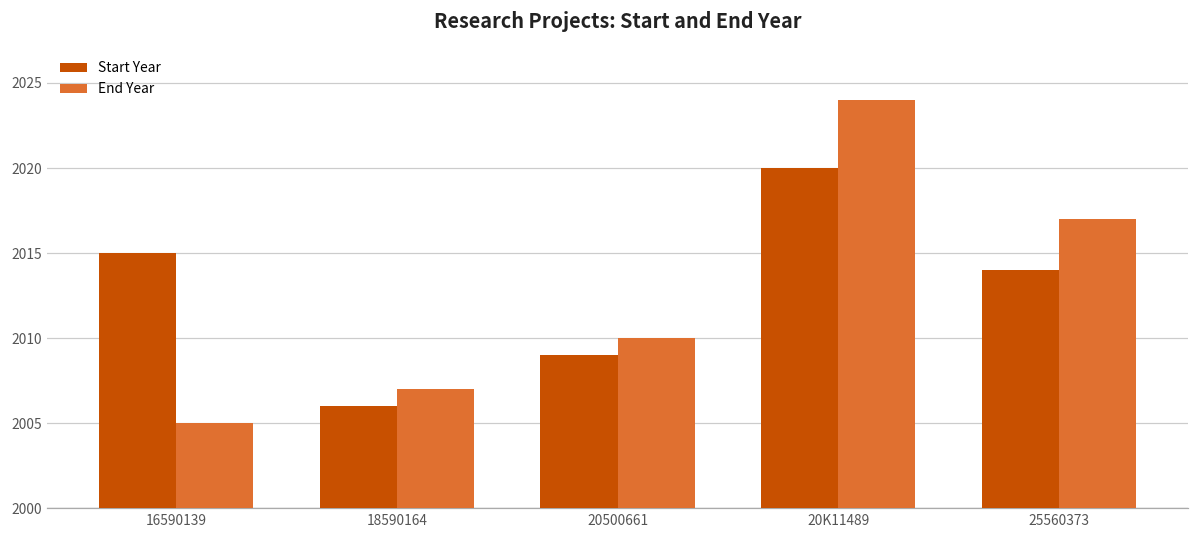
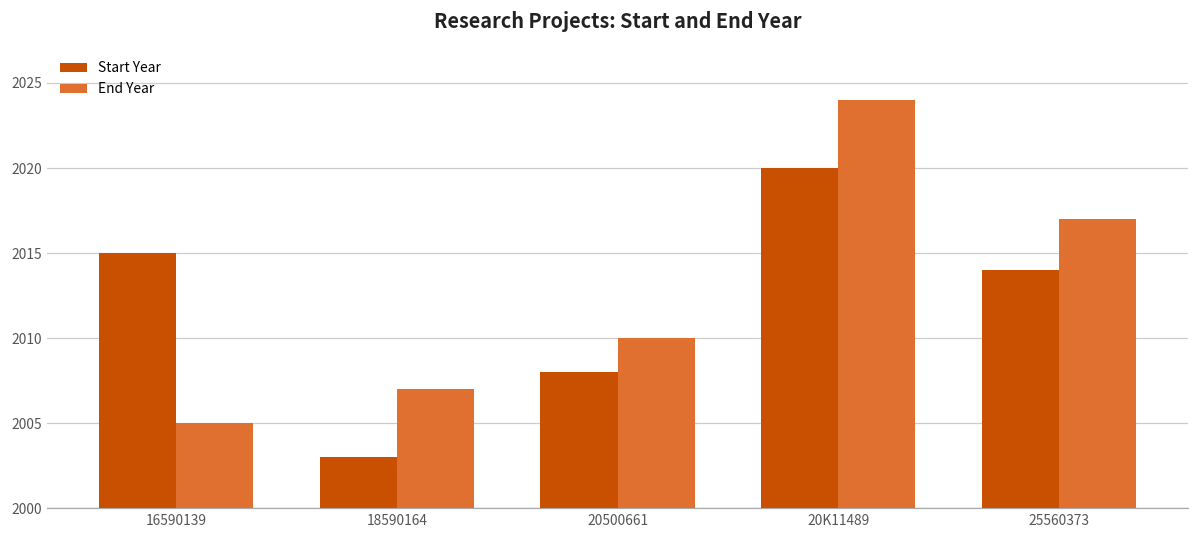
Start Year, 18590164: 2006 -> 2003
Start Year, 20500661: 2009 -> 2008
